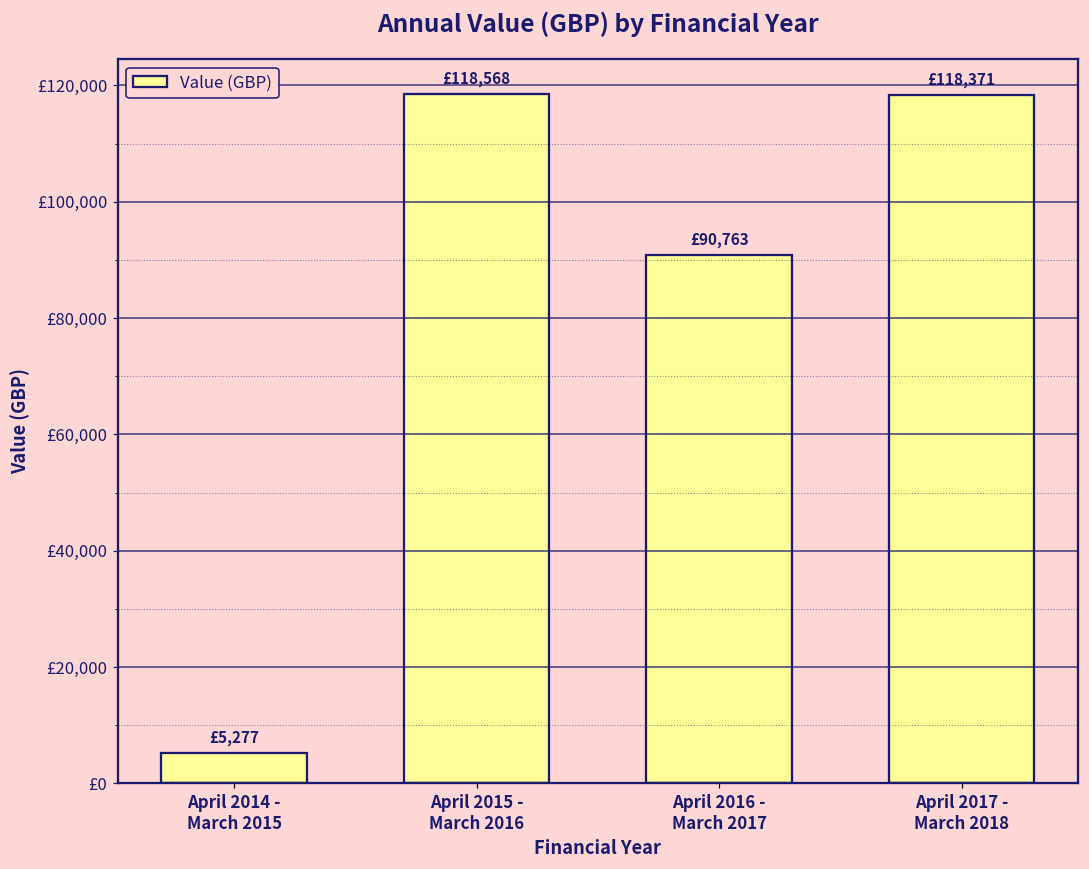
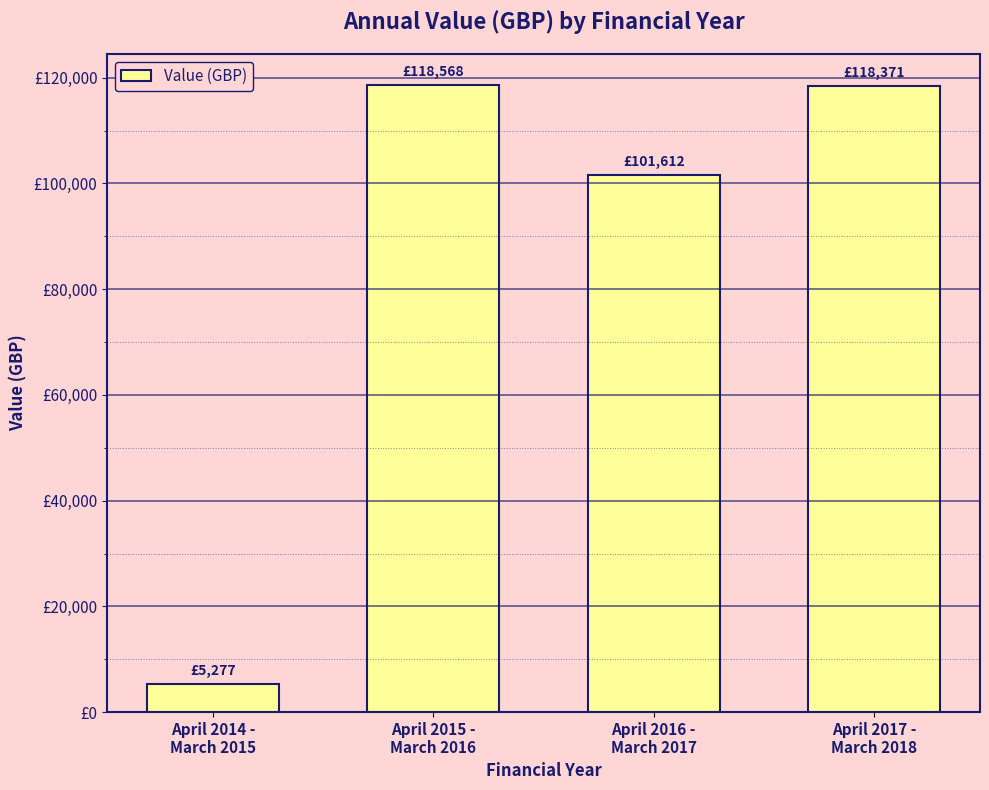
April 2016 - March 2017: £90,763 -> £101,612
